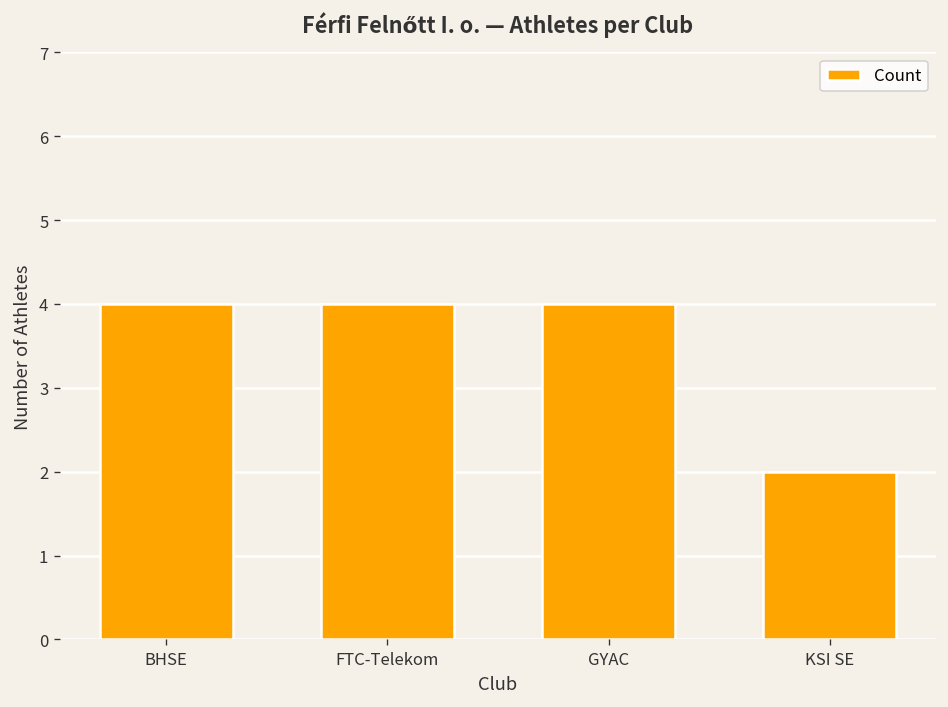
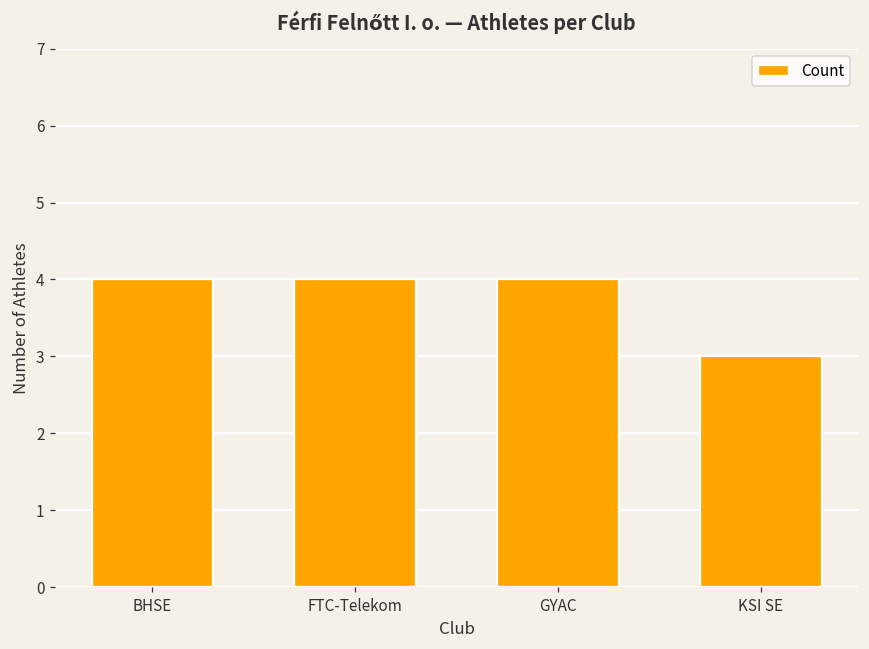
KSI SE: 2 -> 3
